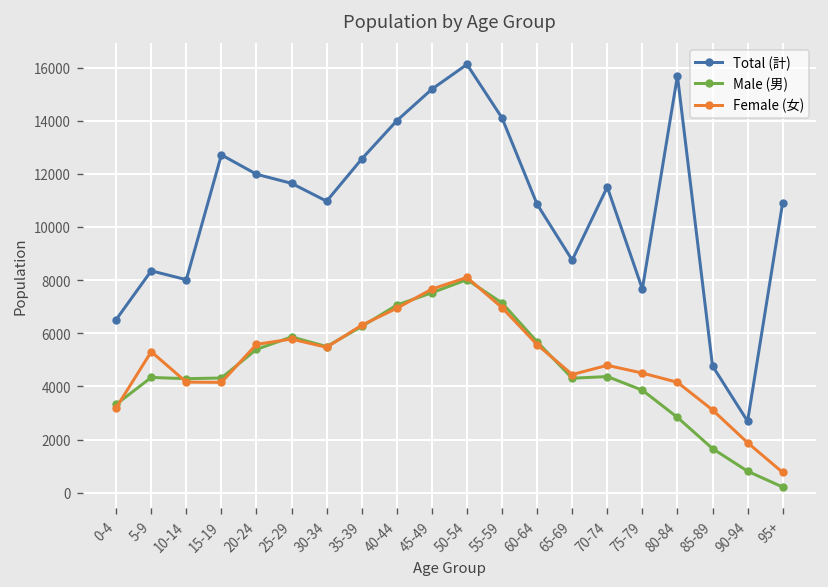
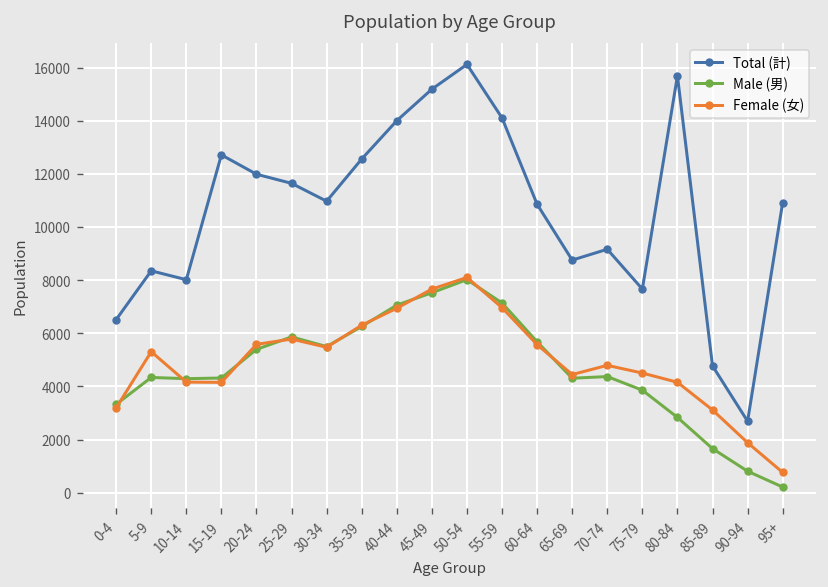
Total (計), 70-74: 11500 -> 9200
